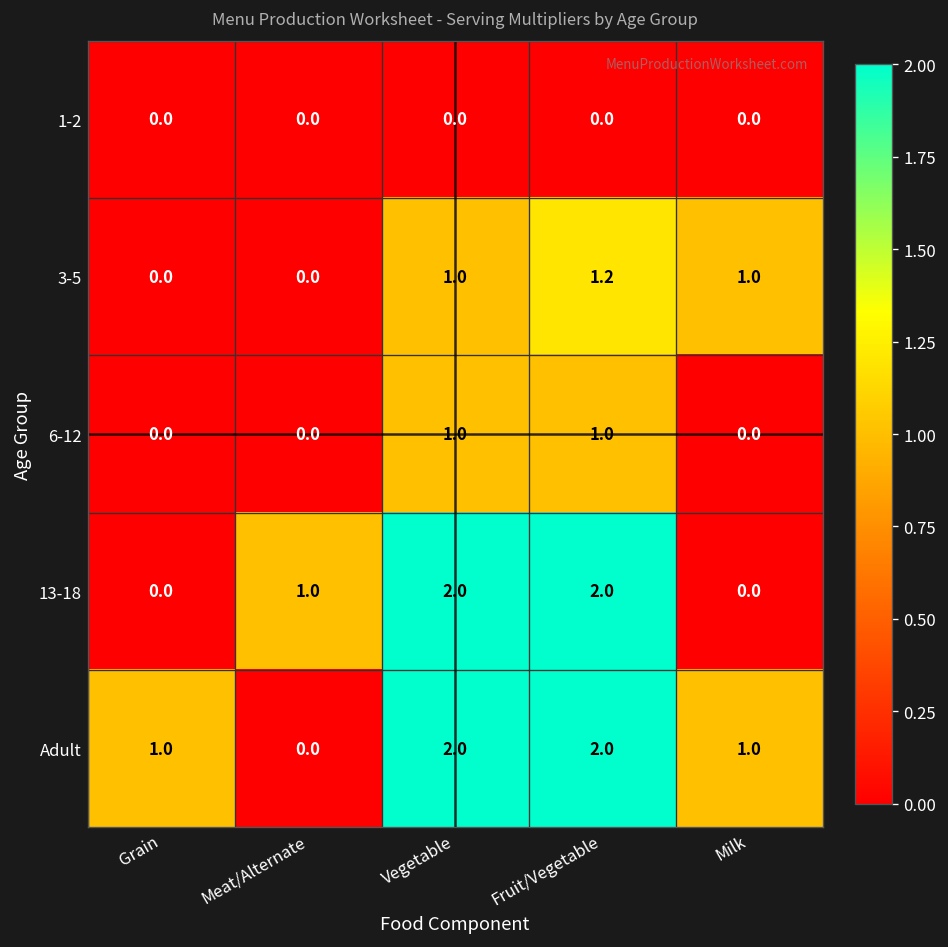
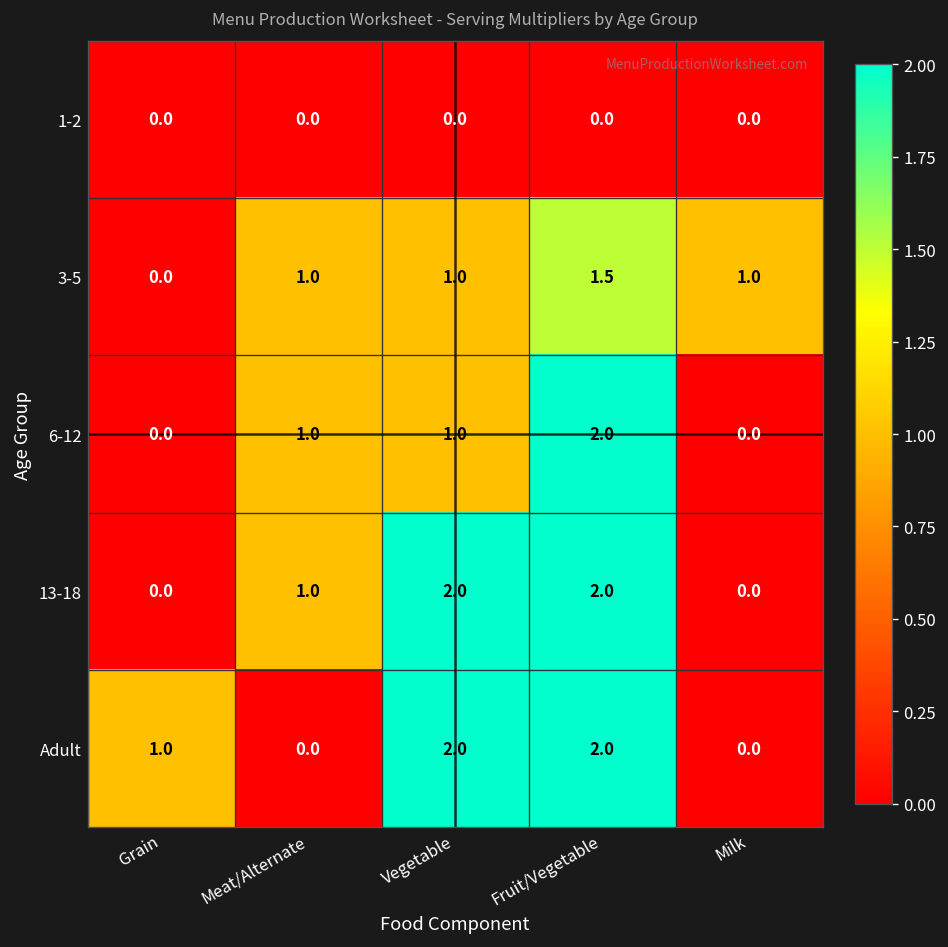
3-5, Meat/Alternate: 0.0 -> 1.0
3-5, Fruit/Vegetable: 1.2 -> 1.5
6-12, Meat/Alternate: 0.0 -> 1.0
6-12, Fruit/Vegetable: 1.0 -> 2.0
Adult, Milk: 1.0 -> 0.0
